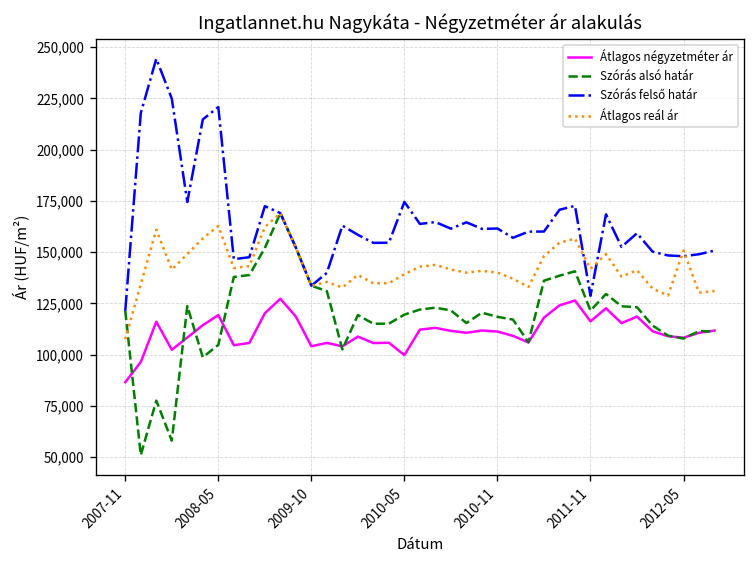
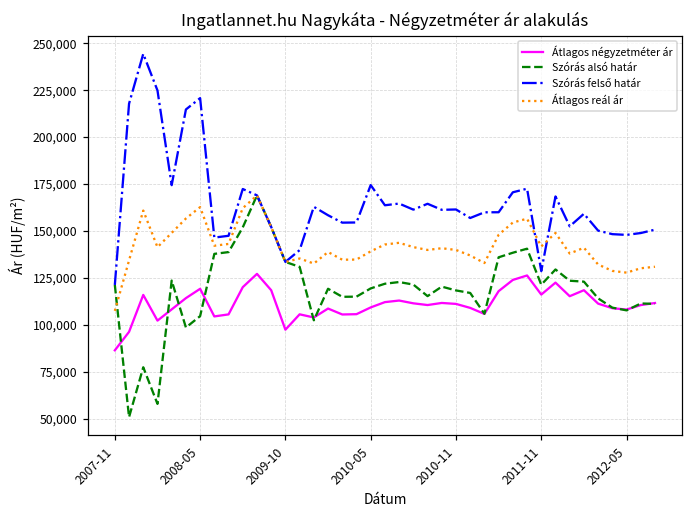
Átlagos négyzetméter ár, 2009-10: 104,000 -> 98,000
Átlagos négyzetméter ár, 2010-05: 100,000 -> 109,000
Átlagos reál ár, 2012-05: 151,000 -> 128,000
